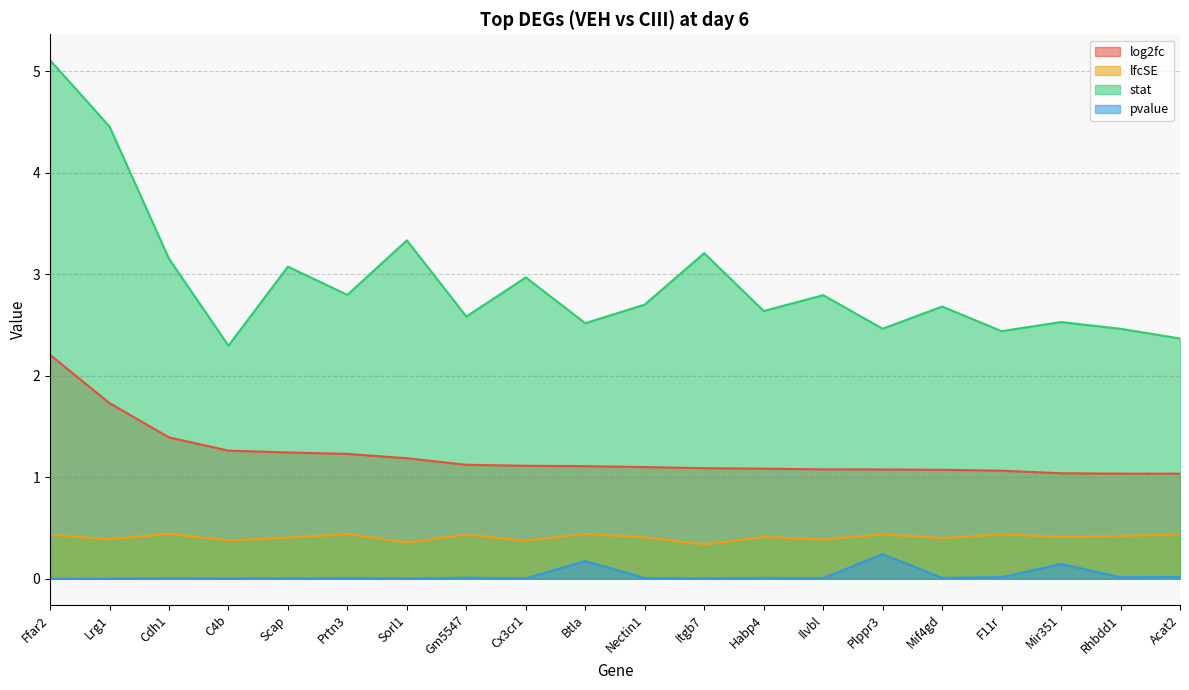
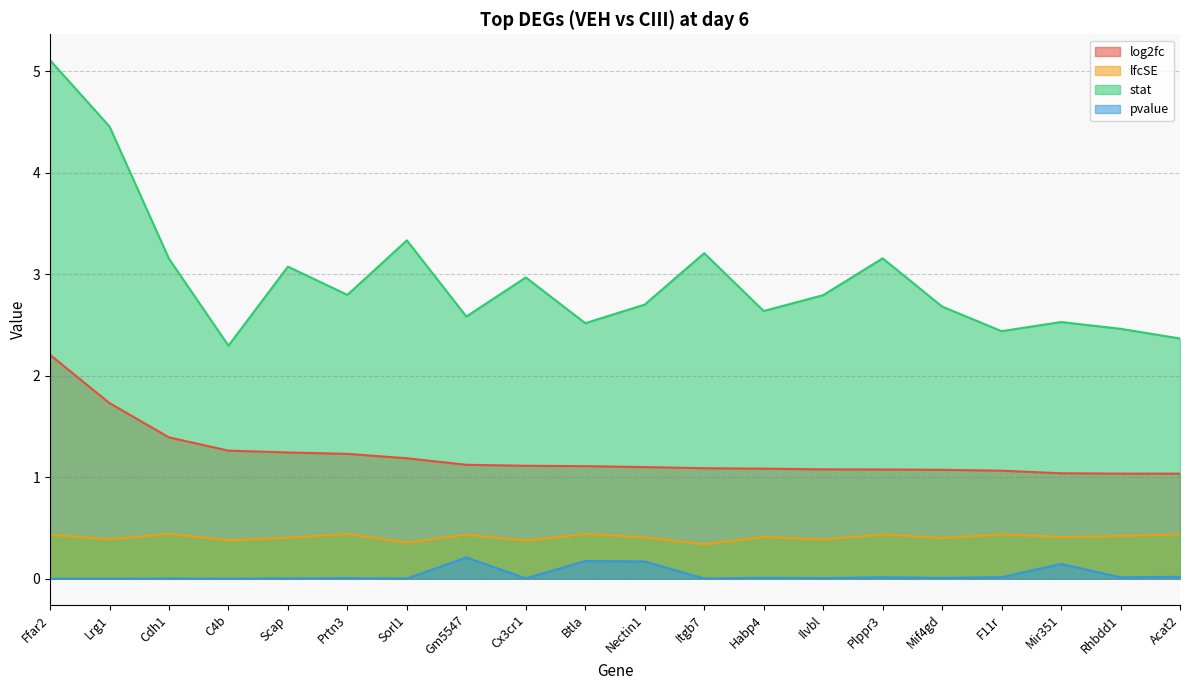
pvalue, Gm5547: 0.01 -> 0.21
pvalue, Nectin1: 0.01 -> 0.17
stat, Plppr3: 2.46 -> 3.16
pvalue, Plppr3: 0.24 -> 0.01
